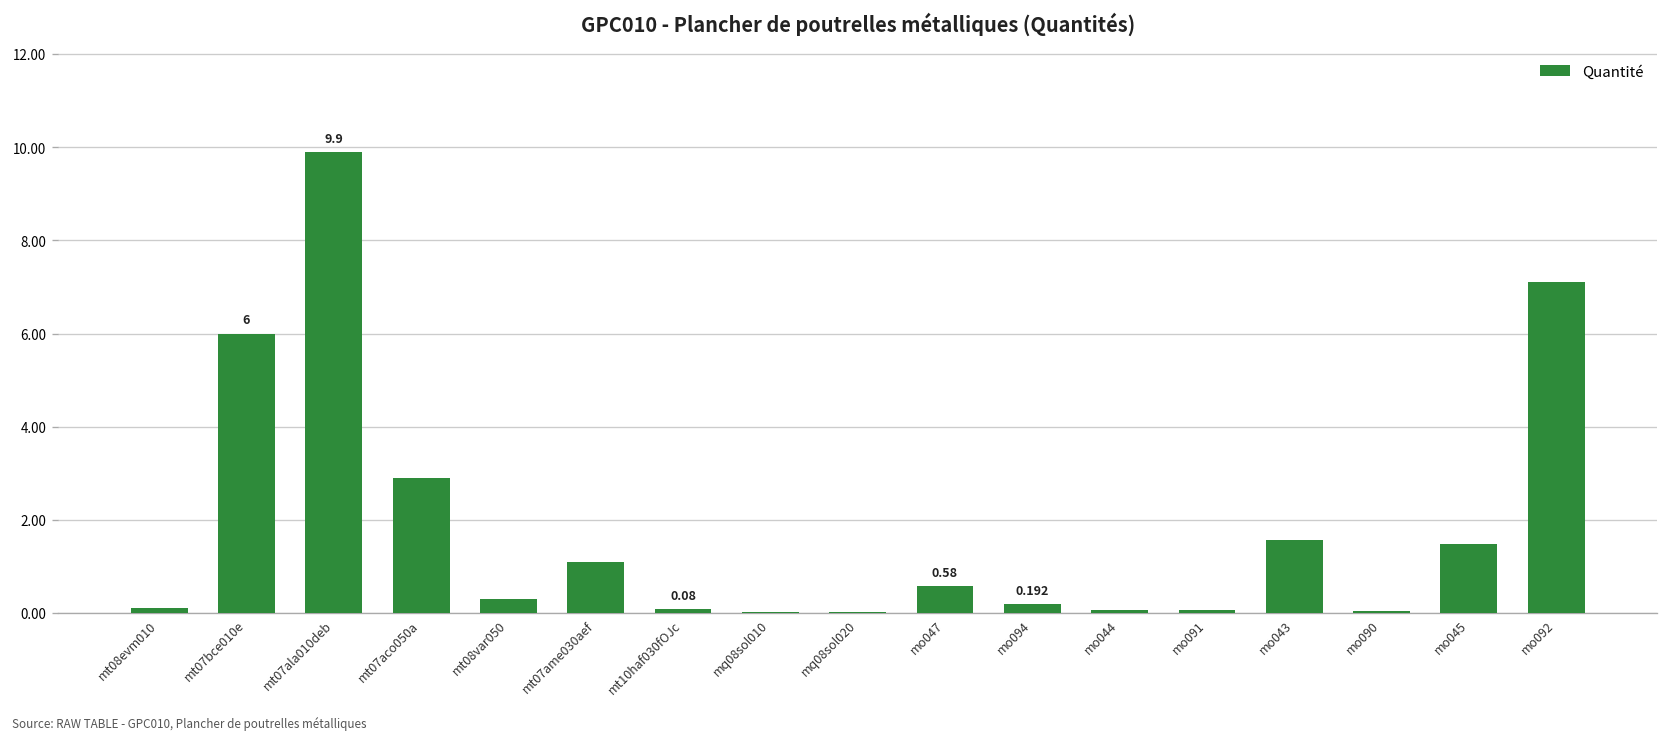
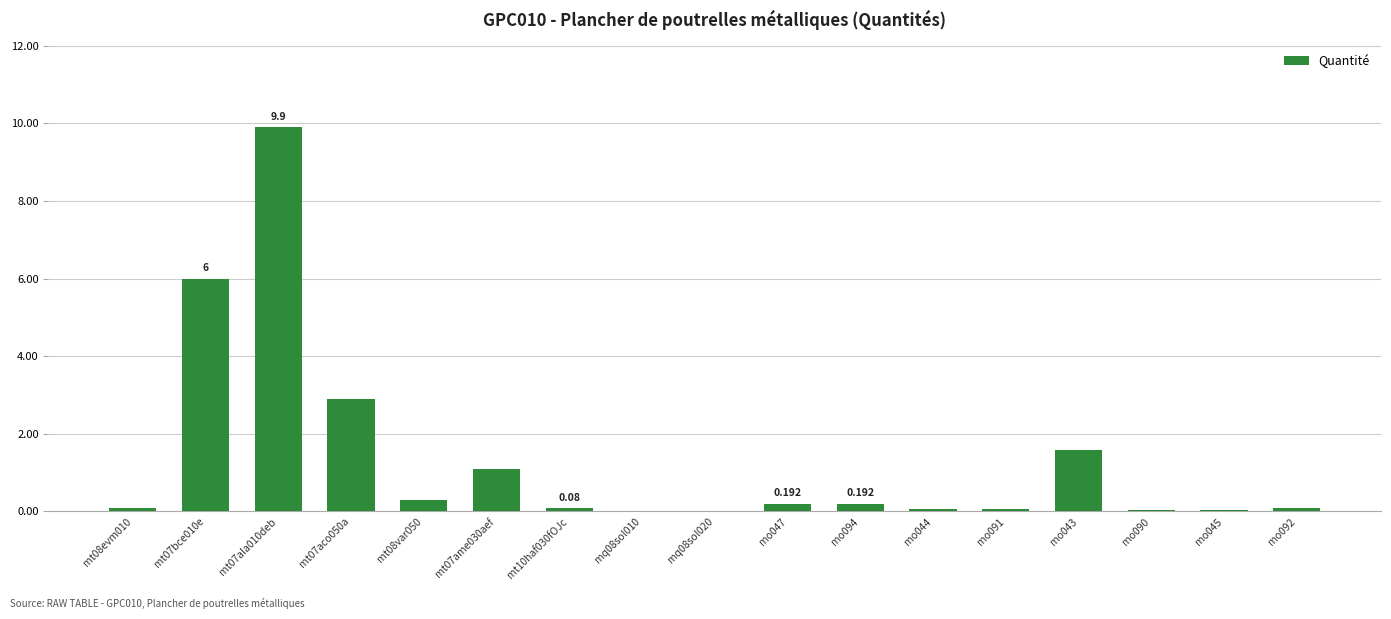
mo047: 0.58 -> 0.192
mo045: 1.5 -> 0.0
mo092: 7.1 -> 0.1
